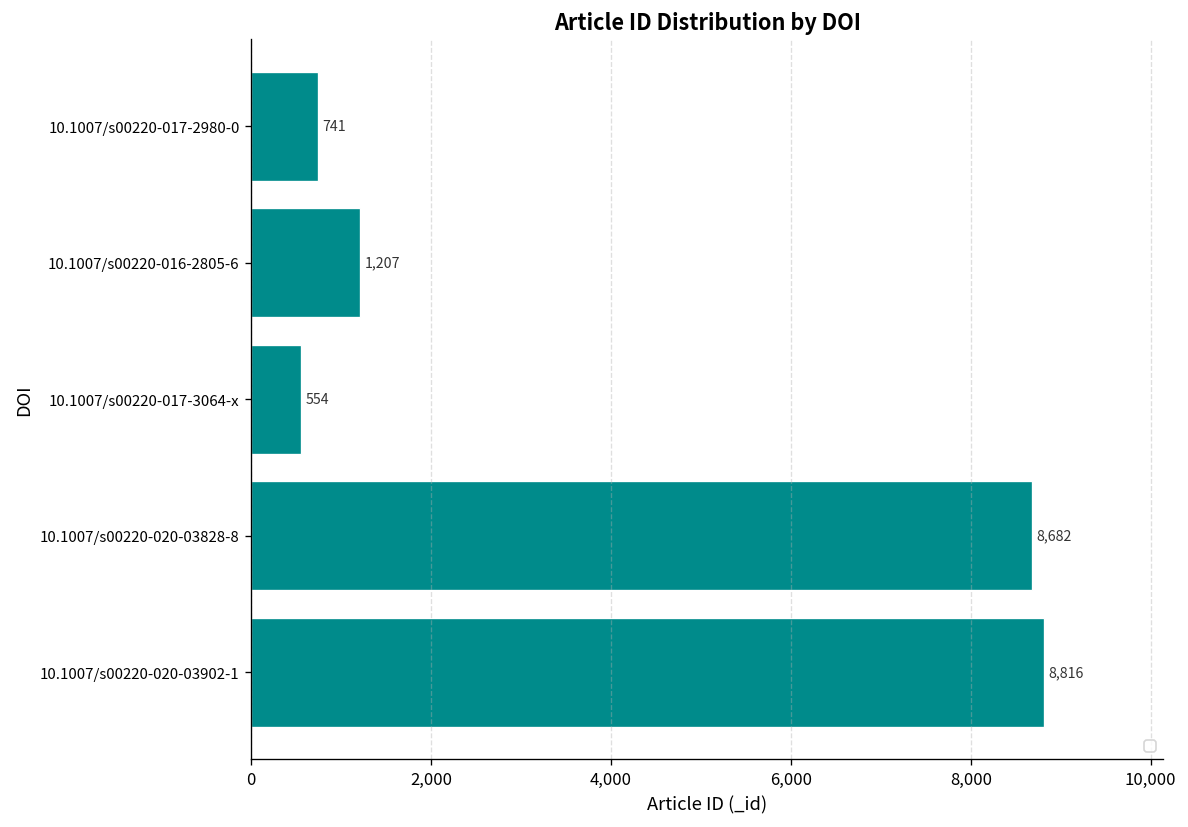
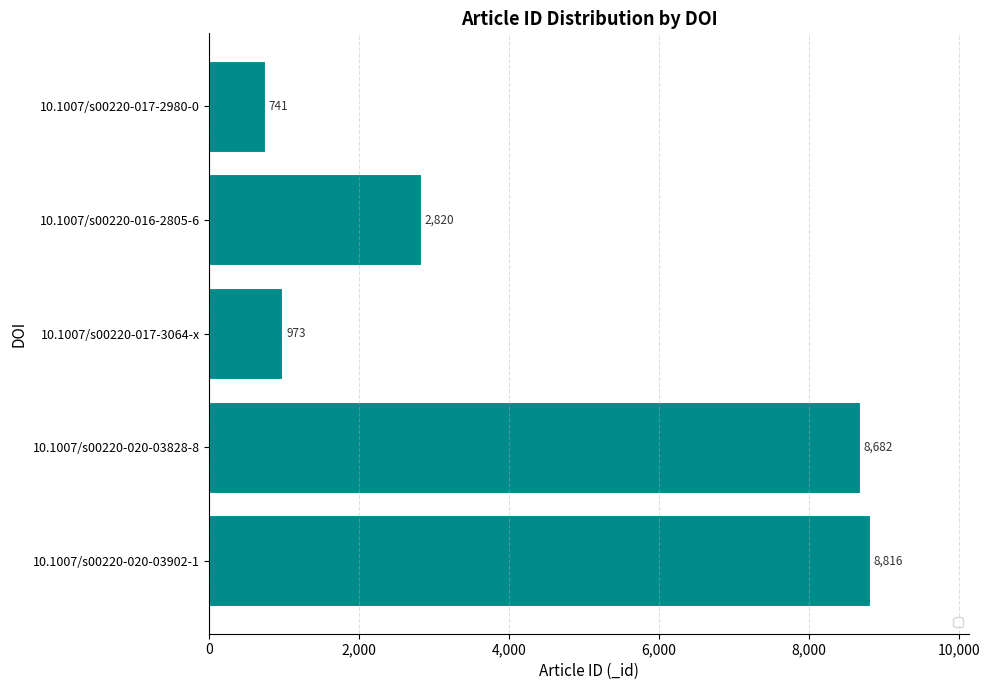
10.1007/s00220-016-2805-6: 1,207 -> 2,820
10.1007/s00220-017-3064-x: 554 -> 973
